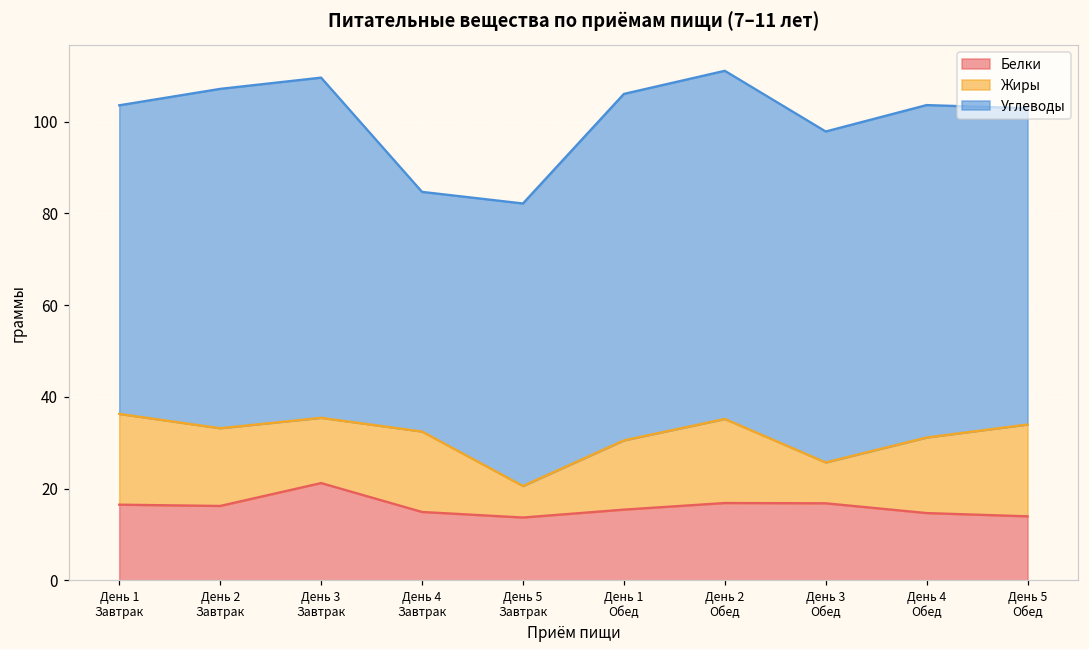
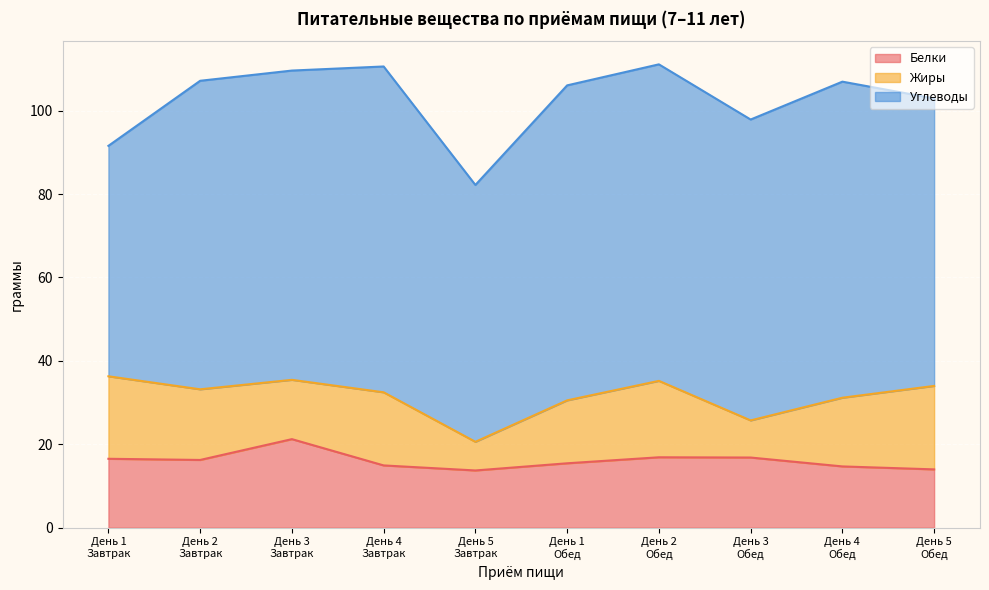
Углеводы, День 1 Завтрак: 67 -> 55
Углеводы, День 4 Завтрак: 52 -> 78
Углеводы, День 4 Обед: 72 -> 76
